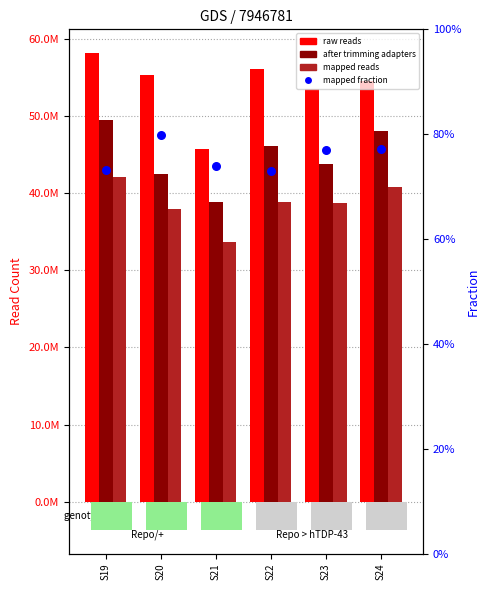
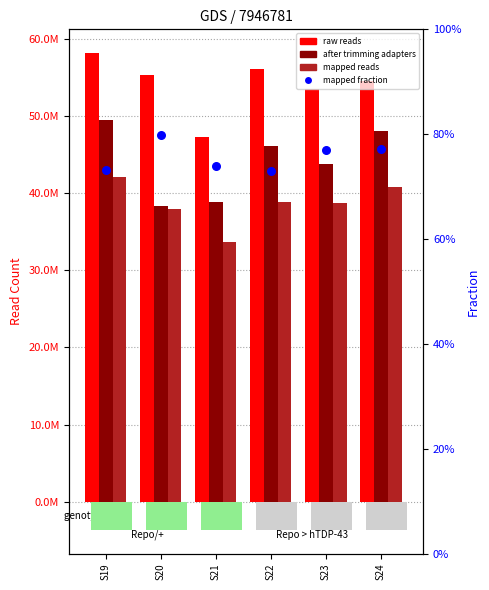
after trimming adapters, S20: 43000000 -> 38000000
raw reads, S21: 46000000 -> 47000000
